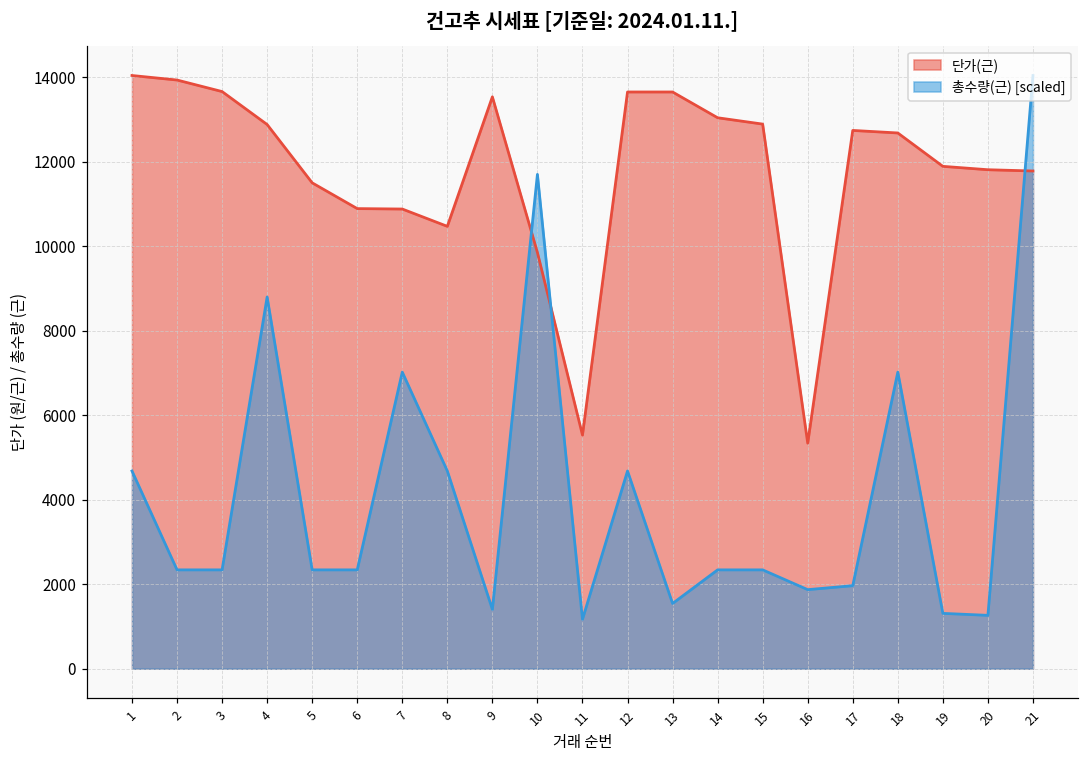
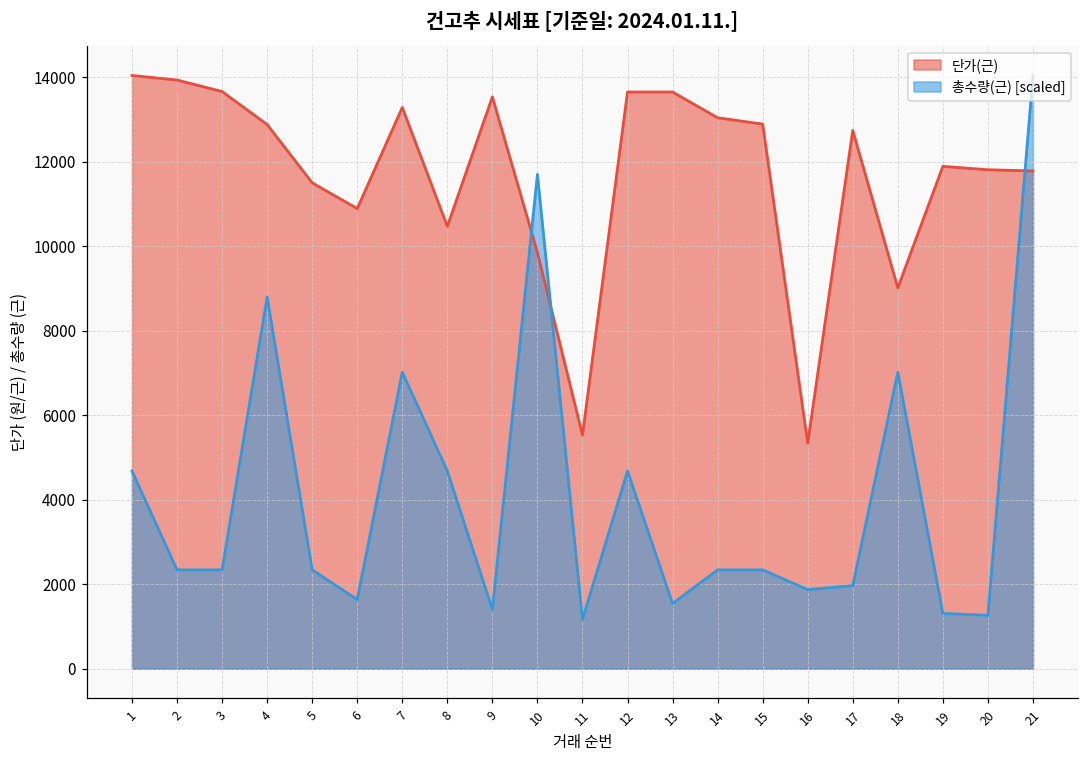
총수량(근) [scaled], 6: 2300 -> 1600
단가(근), 7: 10900 -> 13300
단가(근), 18: 12700 -> 9000
